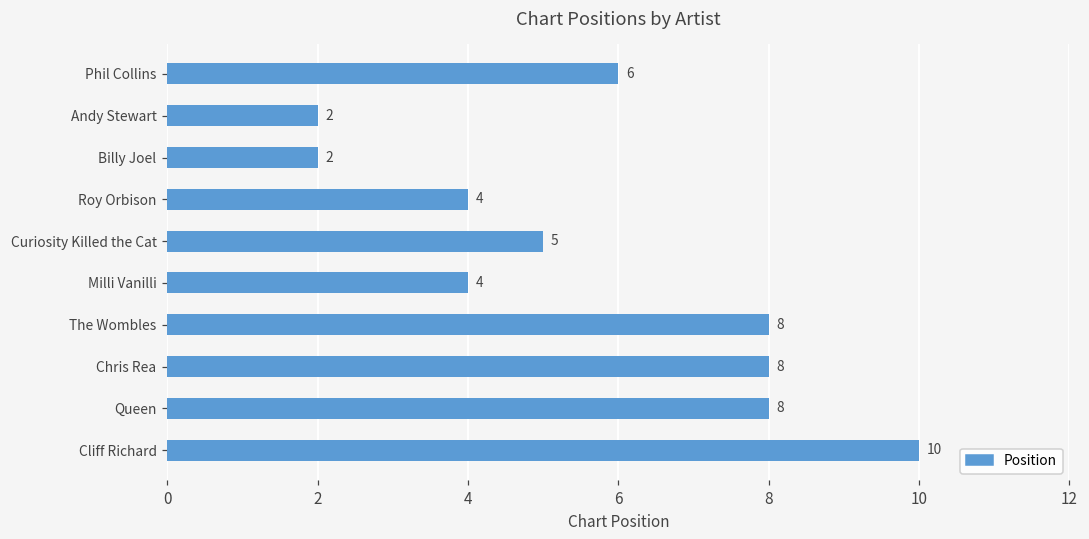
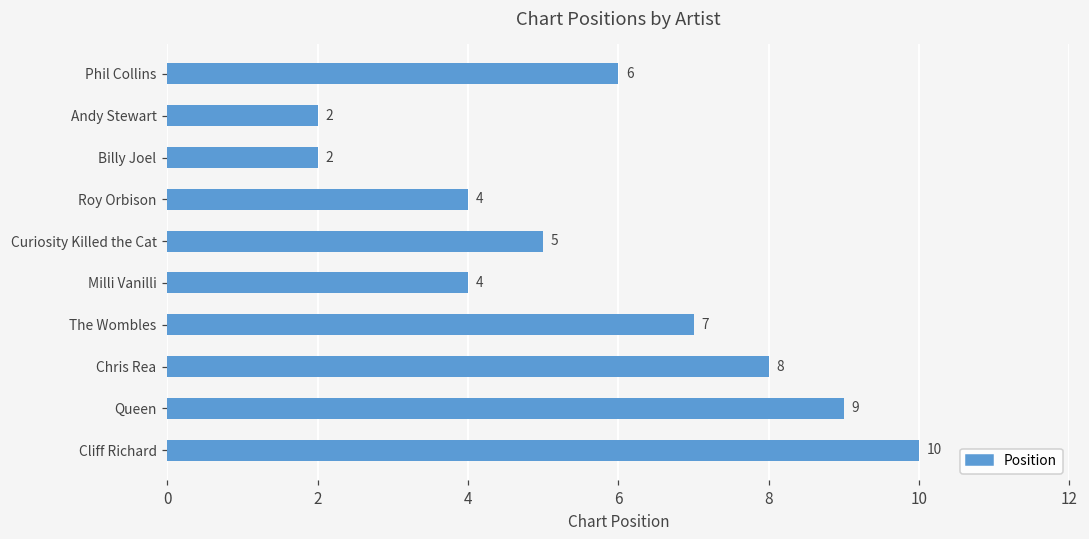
The Wombles: 8 -> 7
Queen: 8 -> 9
